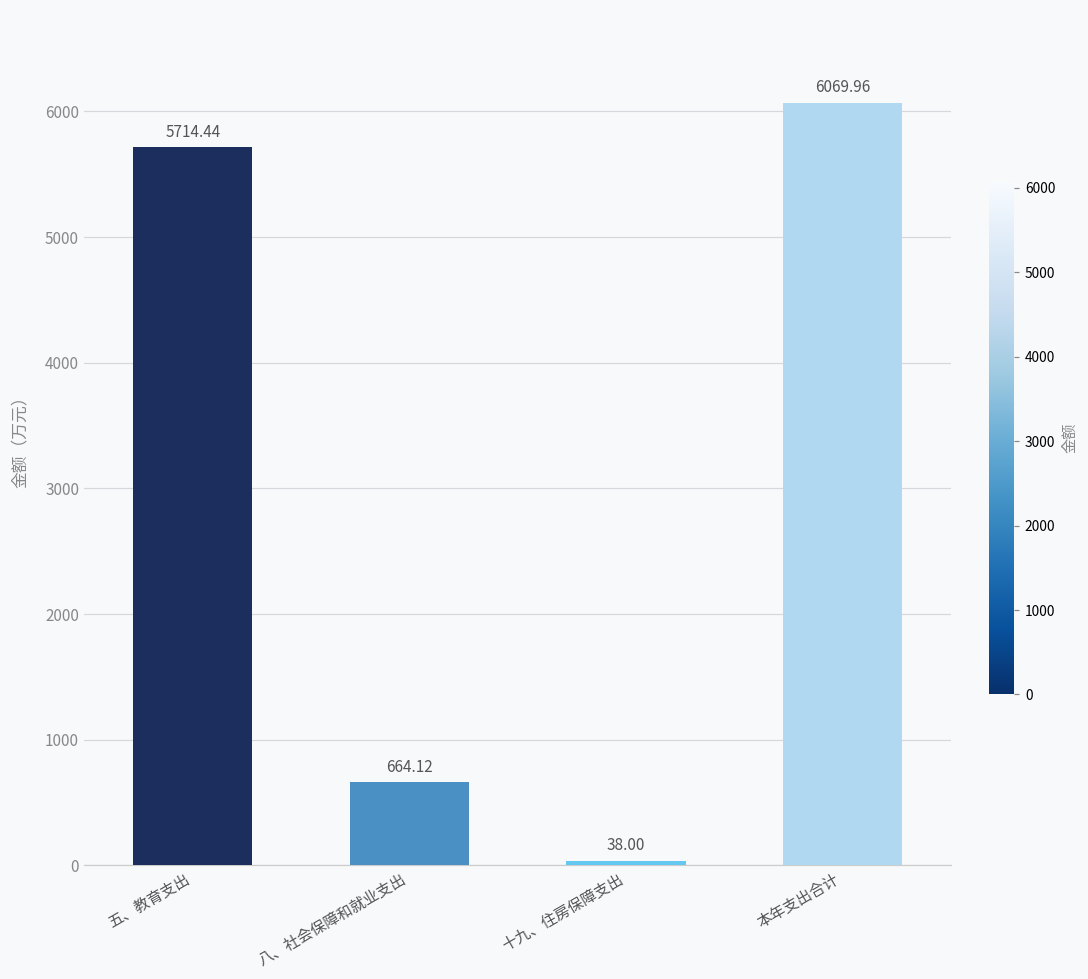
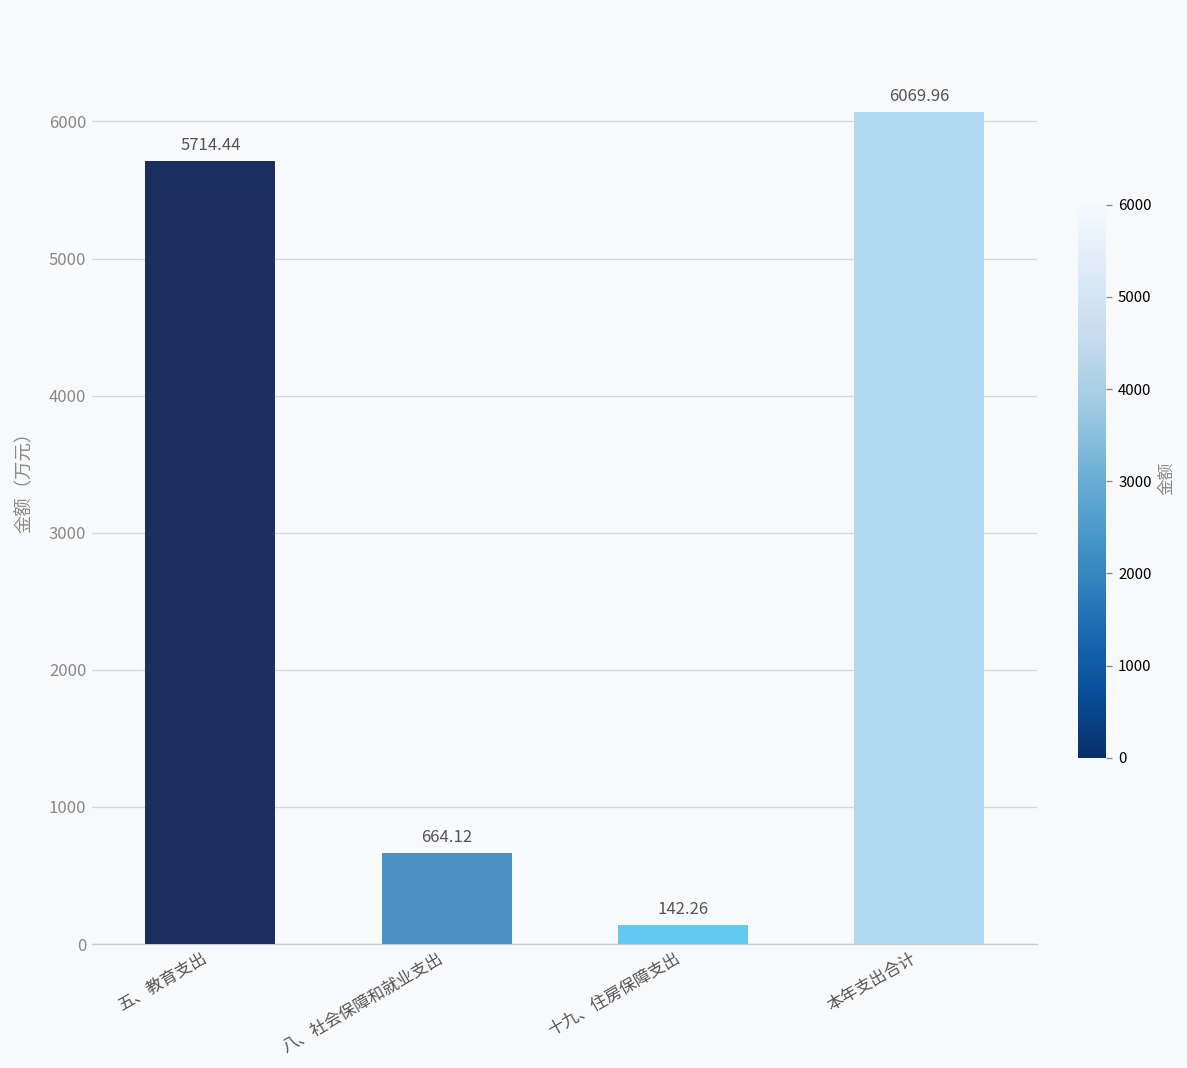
十九、住房保障支出: 38.00 -> 142.26
